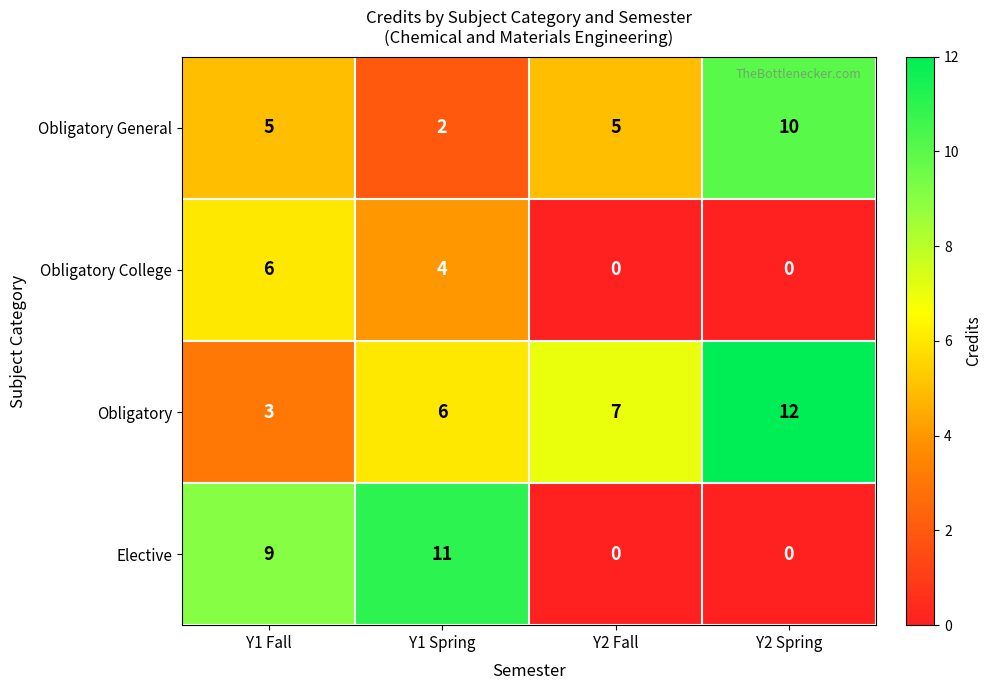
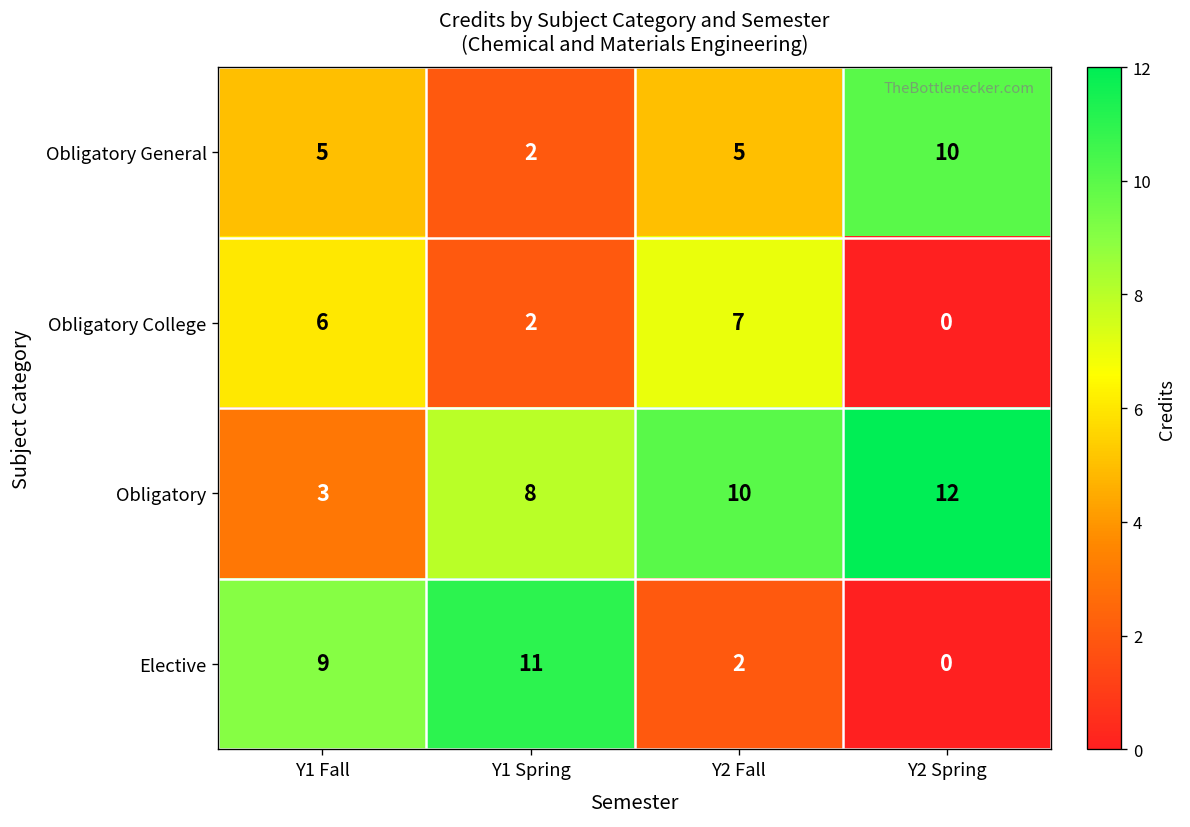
Obligatory College, Y1 Spring: 4 -> 2
Obligatory College, Y2 Fall: 0 -> 7
Obligatory, Y1 Spring: 6 -> 8
Obligatory, Y2 Fall: 7 -> 10
Elective, Y2 Fall: 0 -> 2
